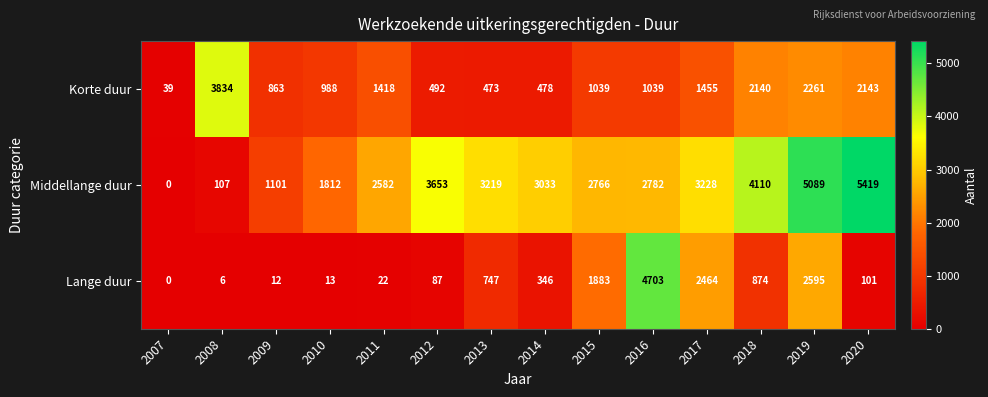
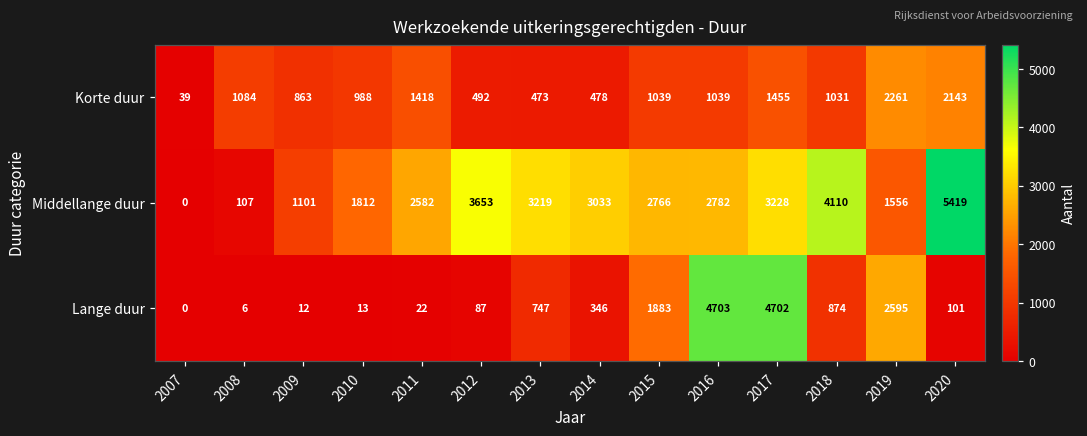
Korte duur, 2008: 3834 -> 1084
Korte duur, 2018: 2140 -> 1031
Middellange duur, 2019: 5089 -> 1556
Lange duur, 2017: 2464 -> 4702
